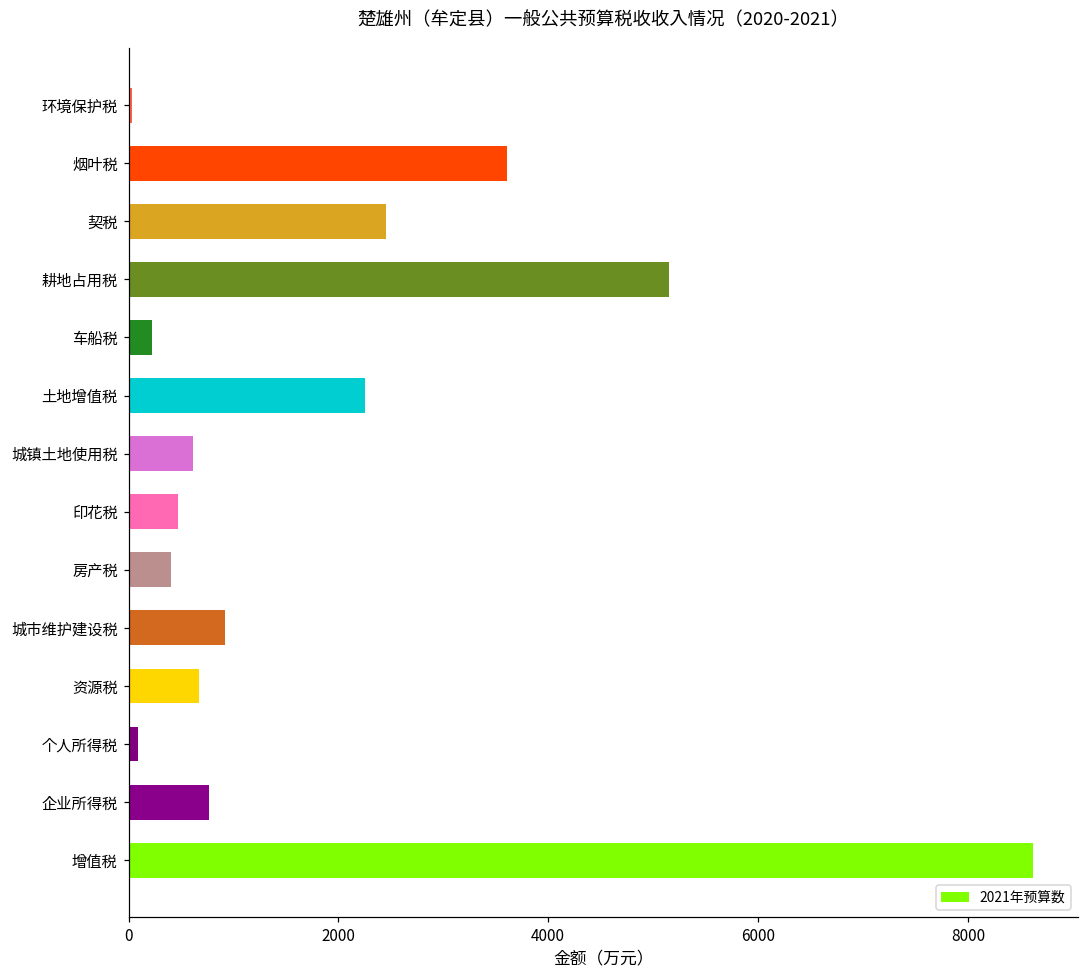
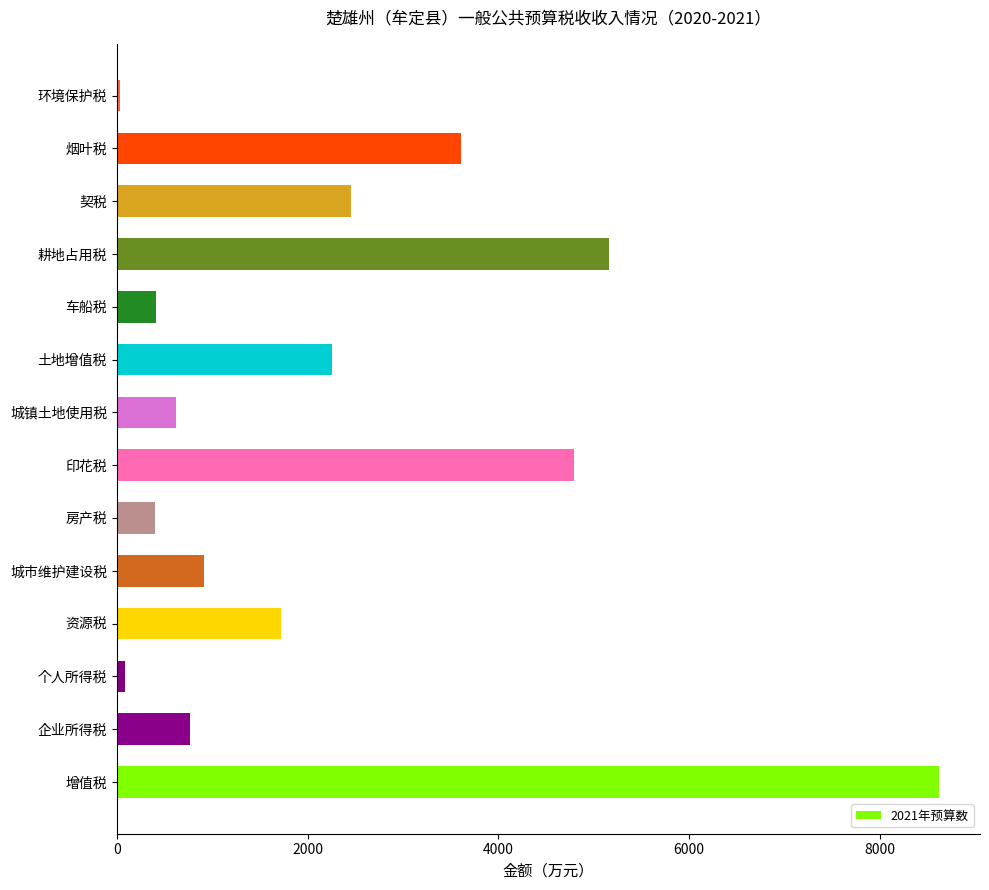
车船税: 200 -> 400
印花税: 500 -> 4800
资源税: 700 -> 1700
